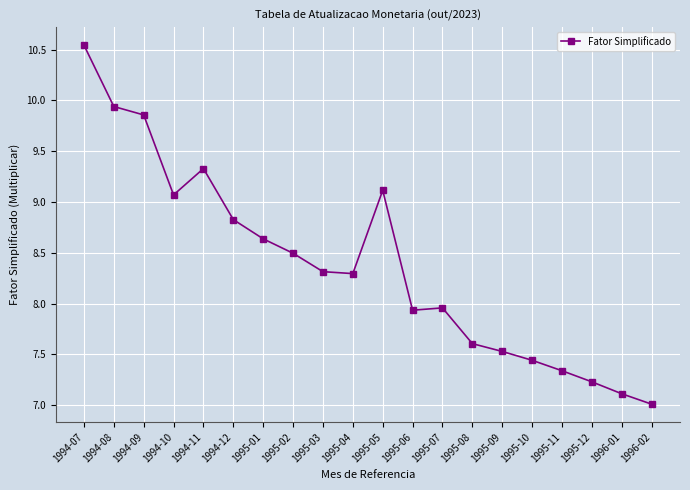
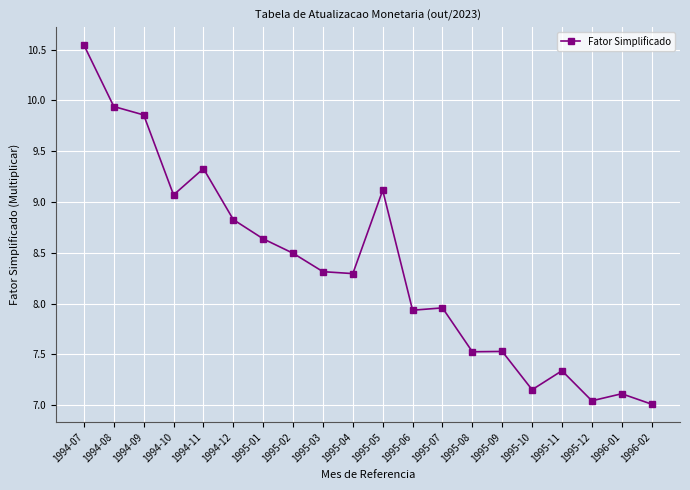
1995-08: 7.61 -> 7.53
1995-10: 7.44 -> 7.15
1995-12: 7.23 -> 7.04
